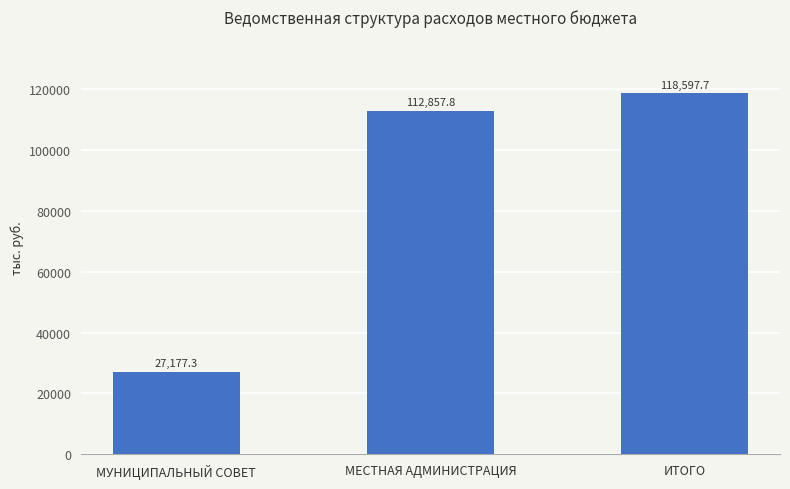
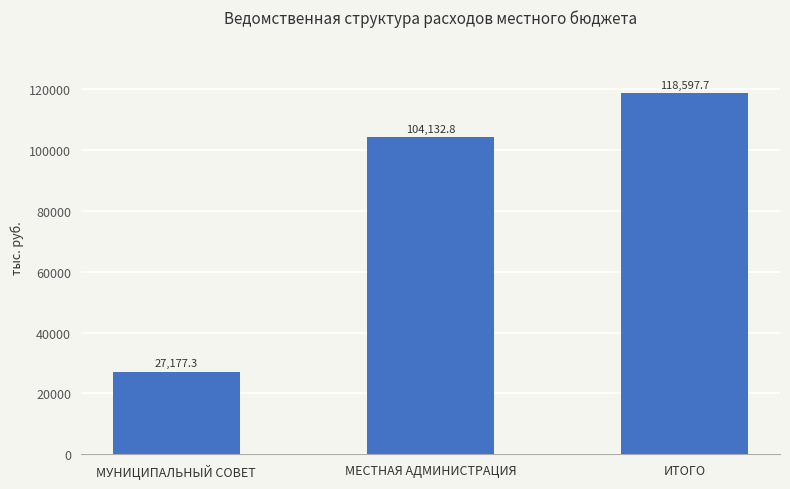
МЕСТНАЯ АДМИНИСТРАЦИЯ: 112,857.8 -> 104,132.8
